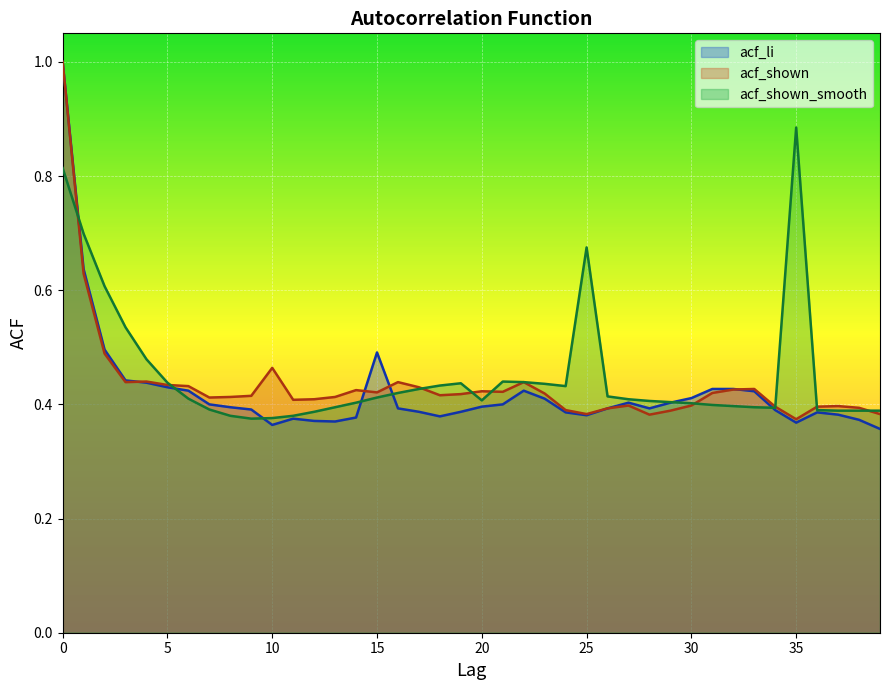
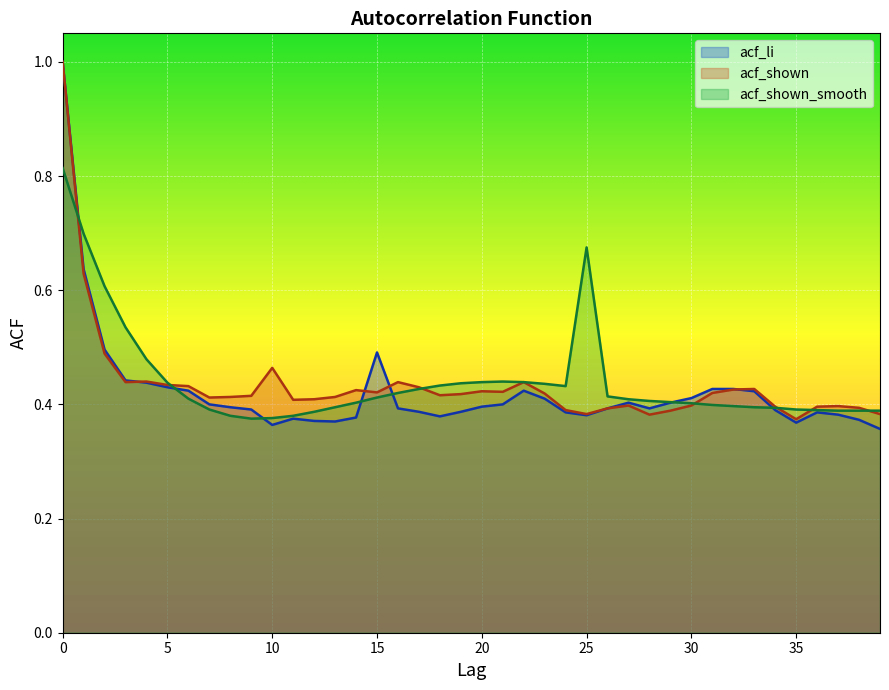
acf_shown_smooth, 20: 0.41 -> 0.44
acf_shown_smooth, 35: 0.89 -> 0.39
